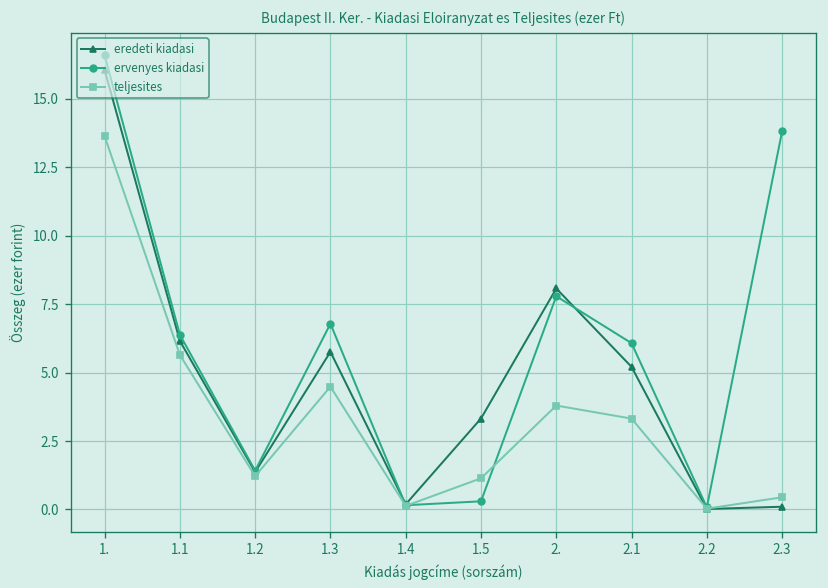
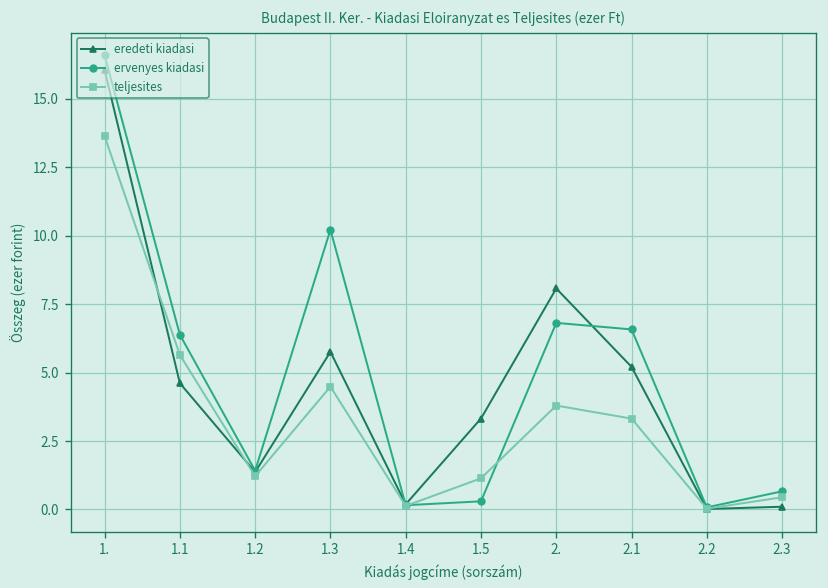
eredeti kiadasi, 1.1: 6.2 -> 4.6
ervenyes kiadasi, 1.3: 6.8 -> 10.2
ervenyes kiadasi, 2.: 7.8 -> 6.8
ervenyes kiadasi, 2.1: 6.1 -> 6.6
ervenyes kiadasi, 2.3: 13.8 -> 0.7
